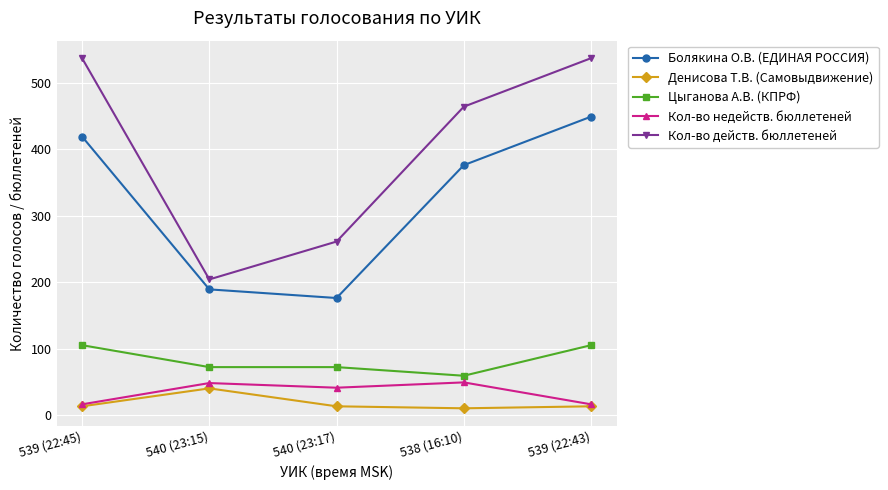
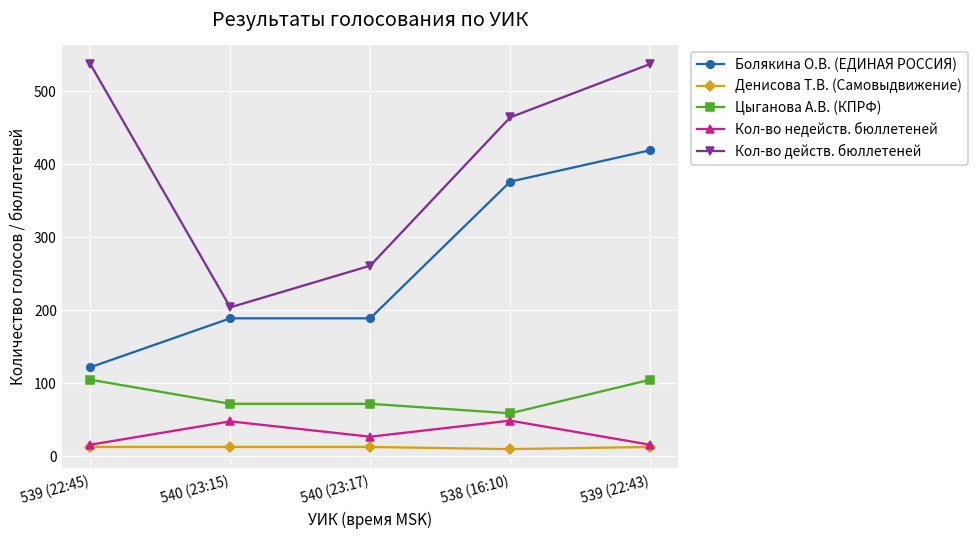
Болякина О.В. (ЕДИНАЯ РОССИЯ), 539 (22:45): 420 -> 120
Денисова Т.В. (Самовыдвижение), 540 (23:15): 40 -> 10
Болякина О.В. (ЕДИНАЯ РОССИЯ), 540 (23:17): 180 -> 190
Кол-во недейств. бюллетеней, 540 (23:17): 40 -> 30
Болякина О.В. (ЕДИНАЯ РОССИЯ), 539 (22:43): 450 -> 420
